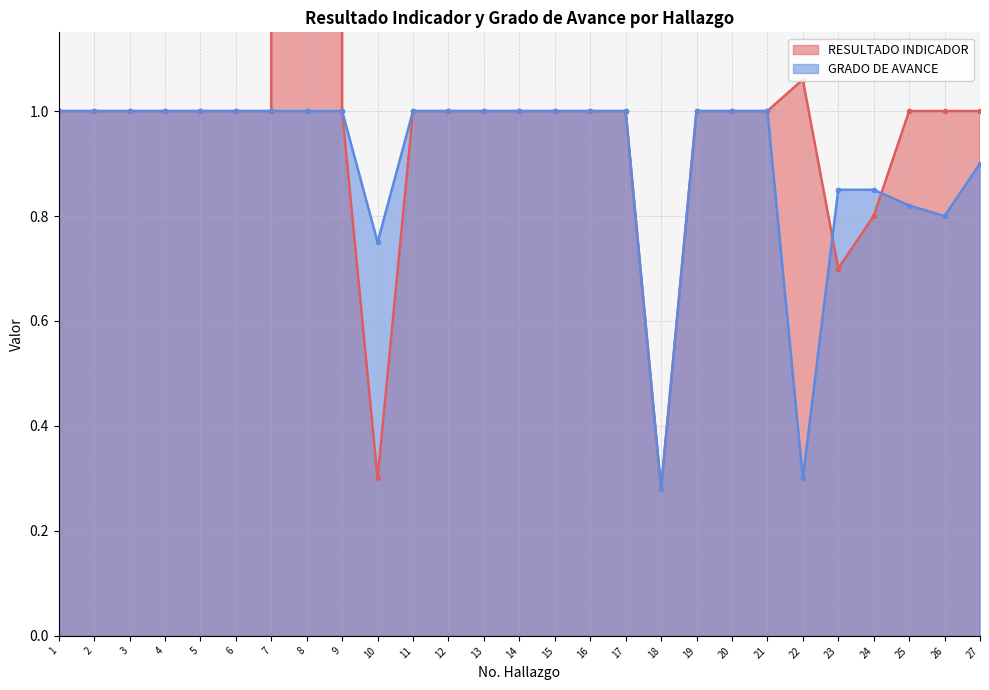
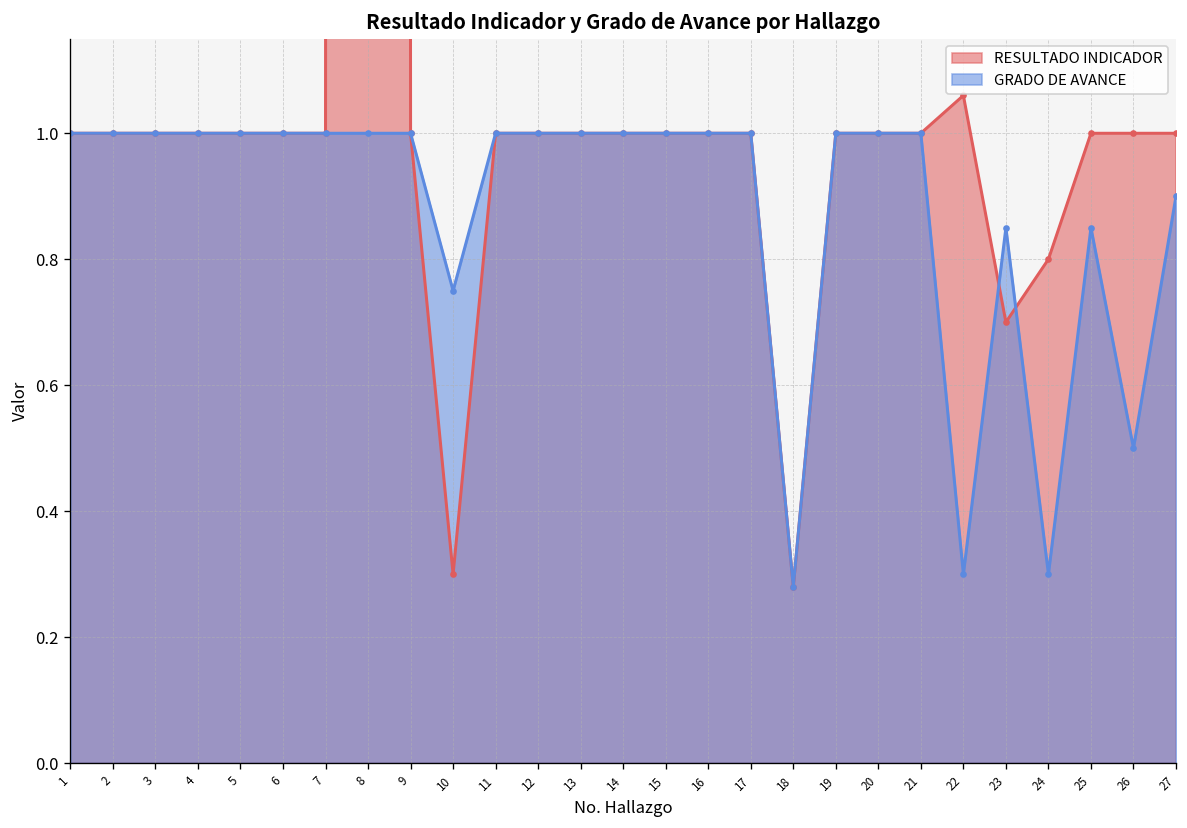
GRADO DE AVANCE, 24: 0.85 -> 0.30
GRADO DE AVANCE, 25: 0.82 -> 0.85
GRADO DE AVANCE, 26: 0.8 -> 0.5
